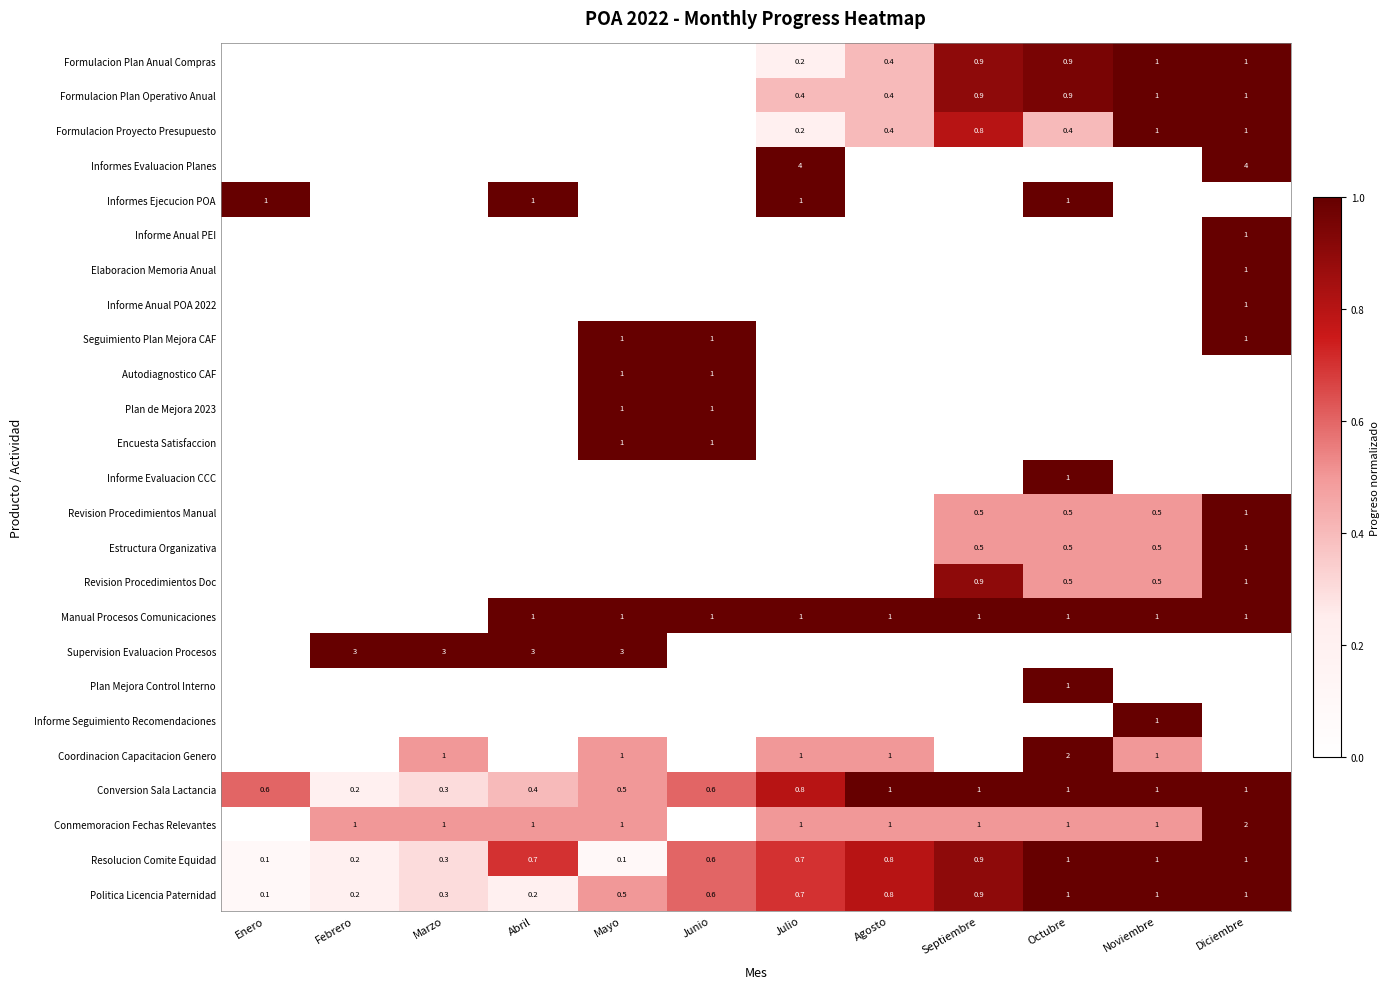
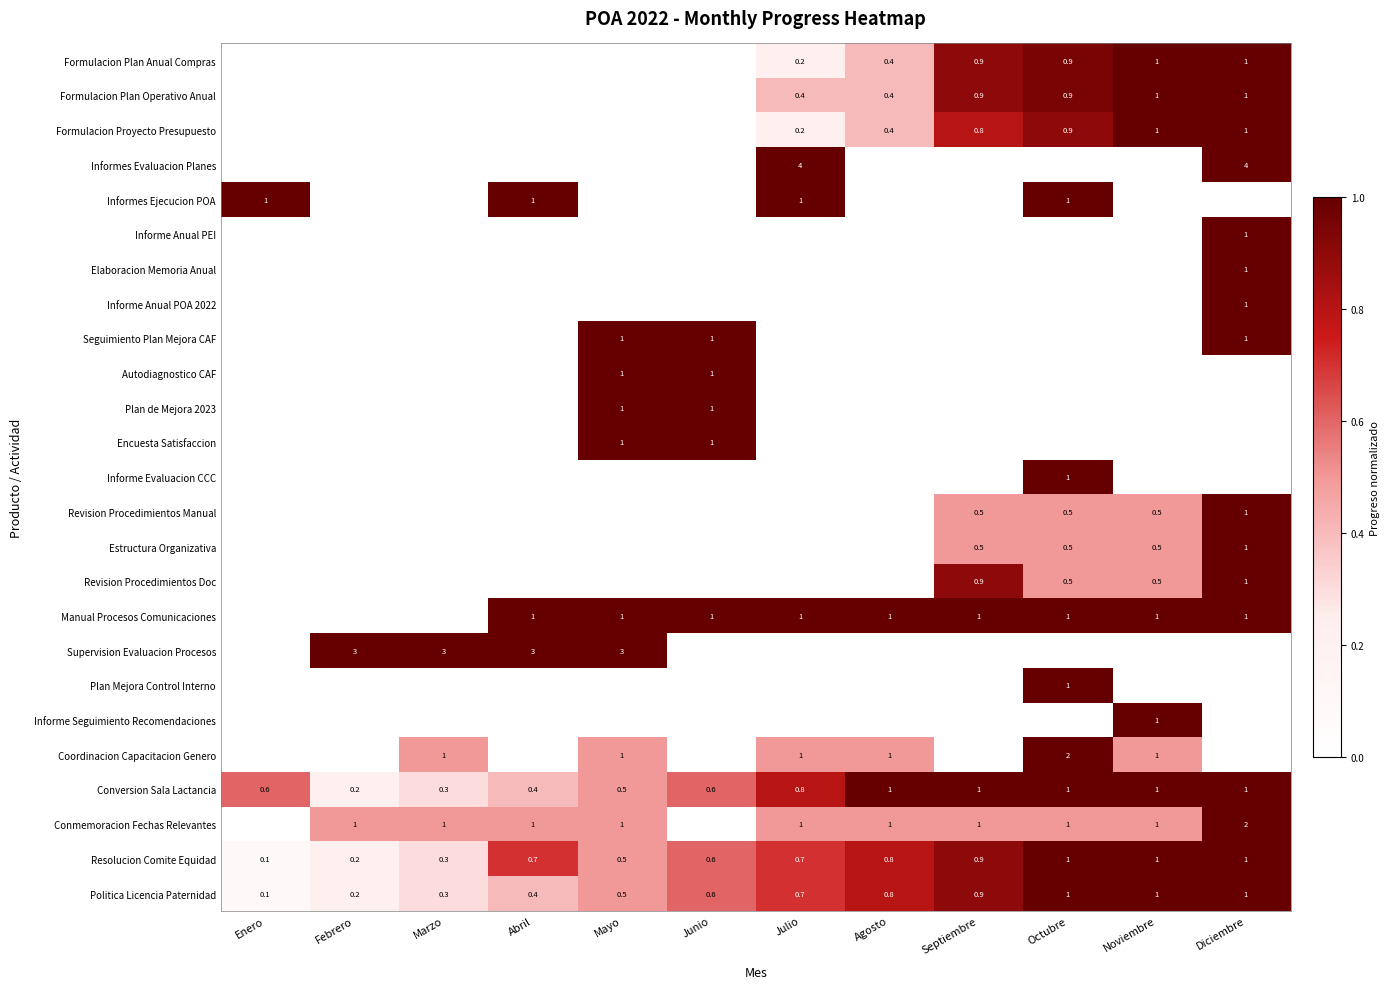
Formulacion Proyecto Presupuesto, Octubre: 0.4 -> 0.9
Resolucion Comite Equidad, Mayo: 0.1 -> 0.5
Politica Licencia Paternidad, Abril: 0.2 -> 0.4
